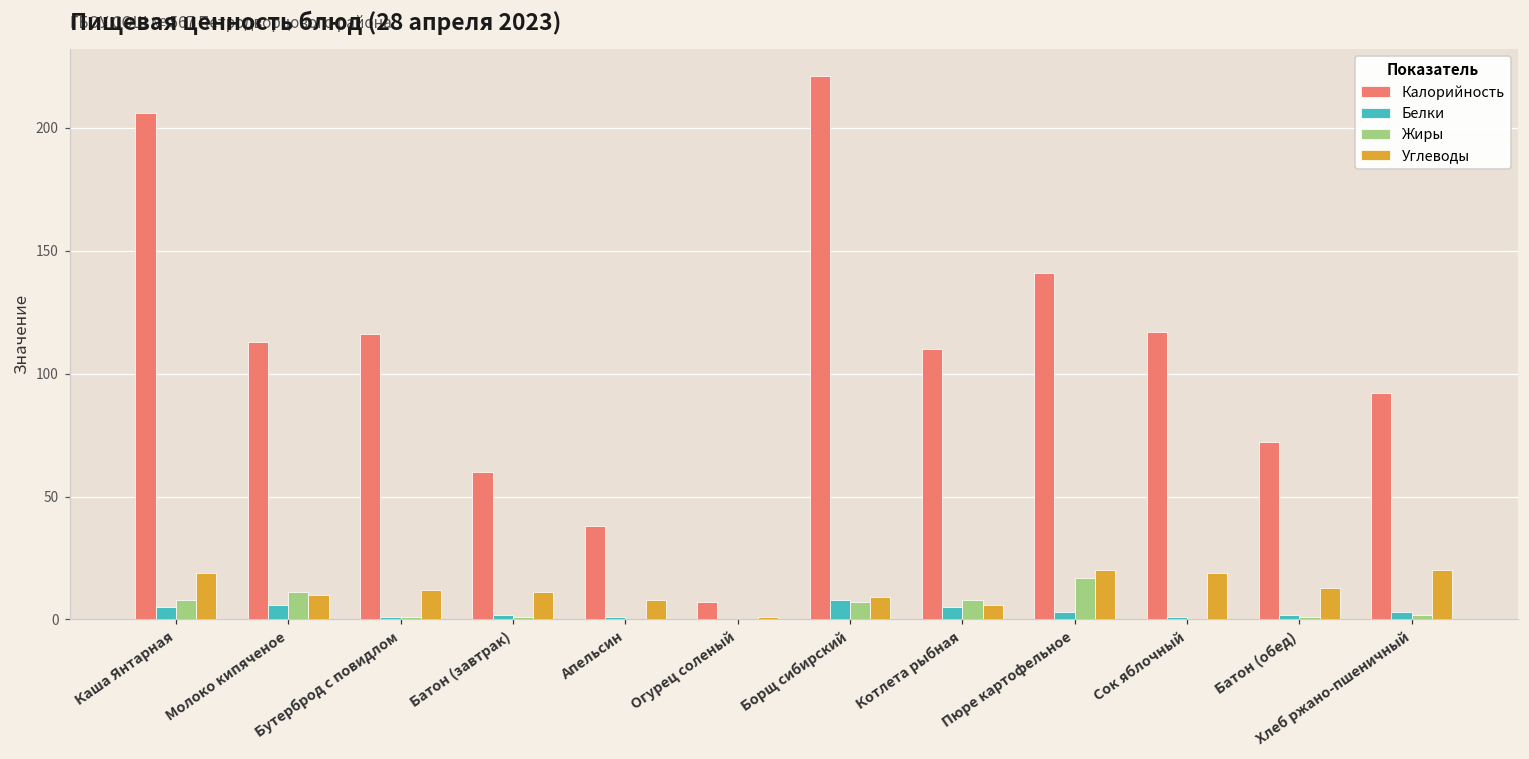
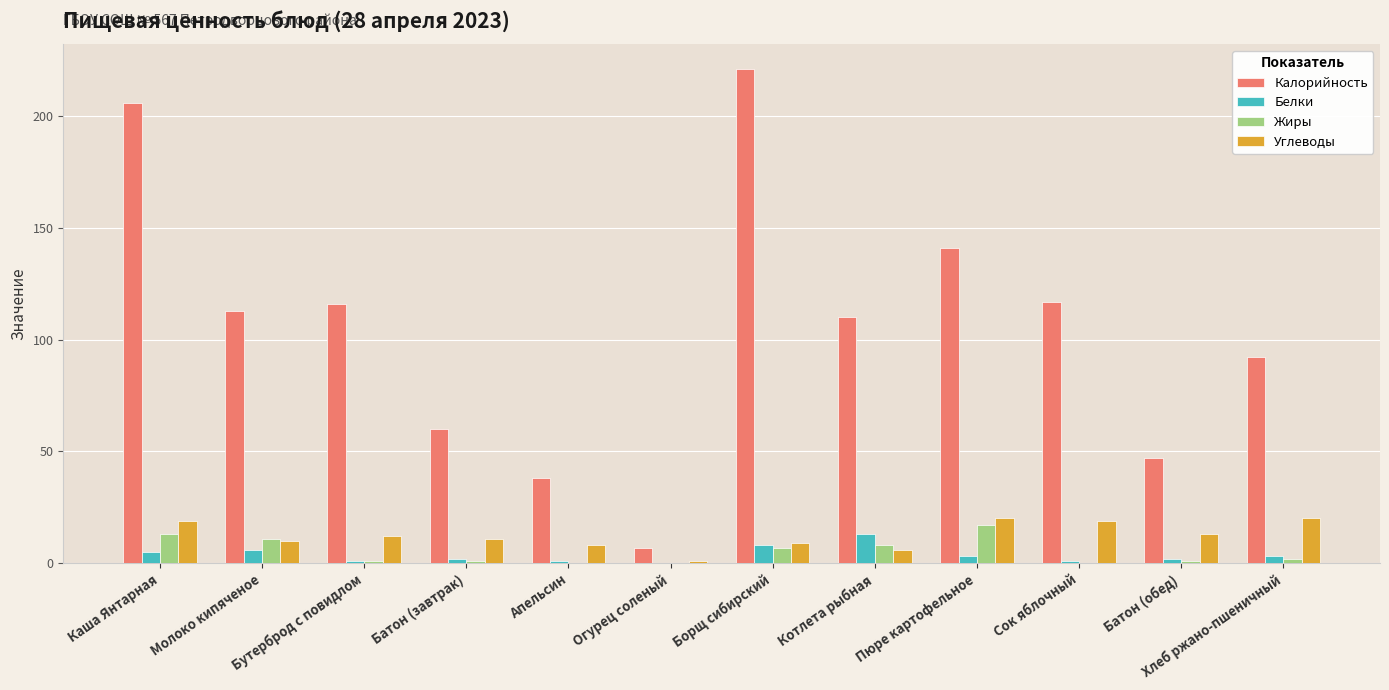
Жиры, Каша Янтарная: 8 -> 13
Белки, Котлета рыбная: 5 -> 13
Калорийность, Батон (обед): 72 -> 47
